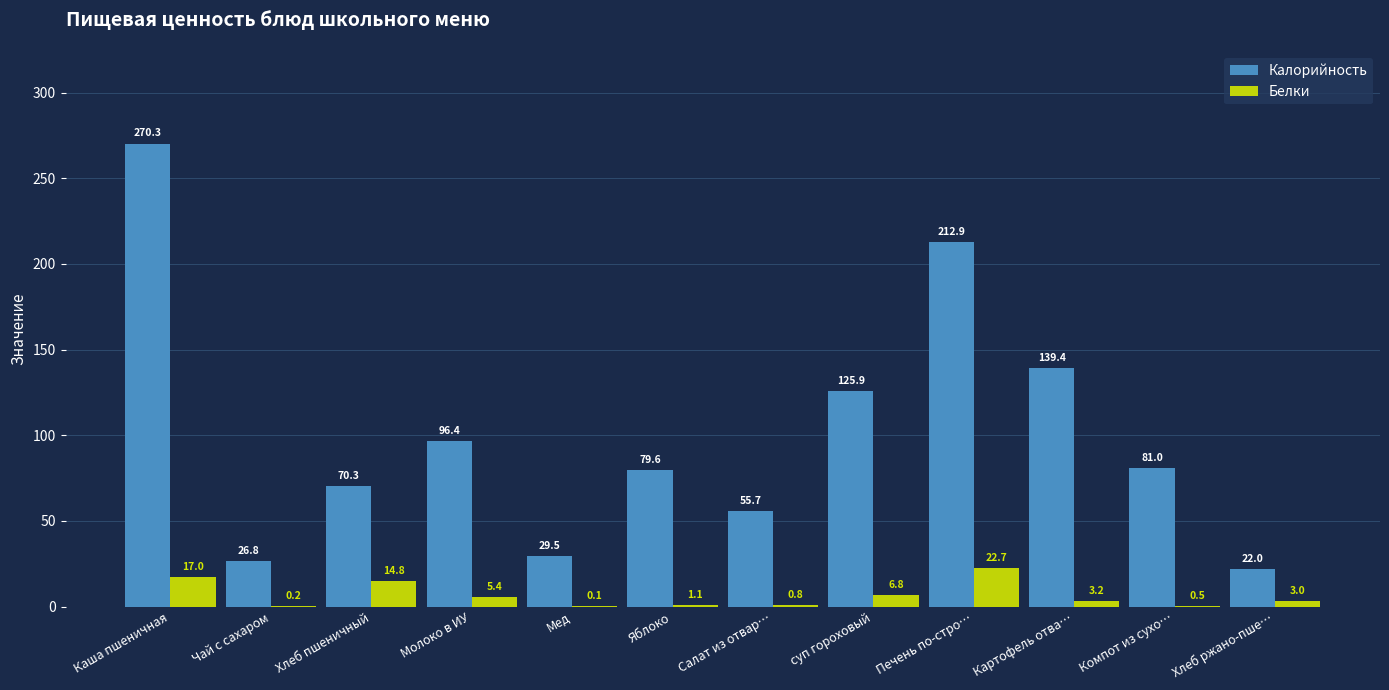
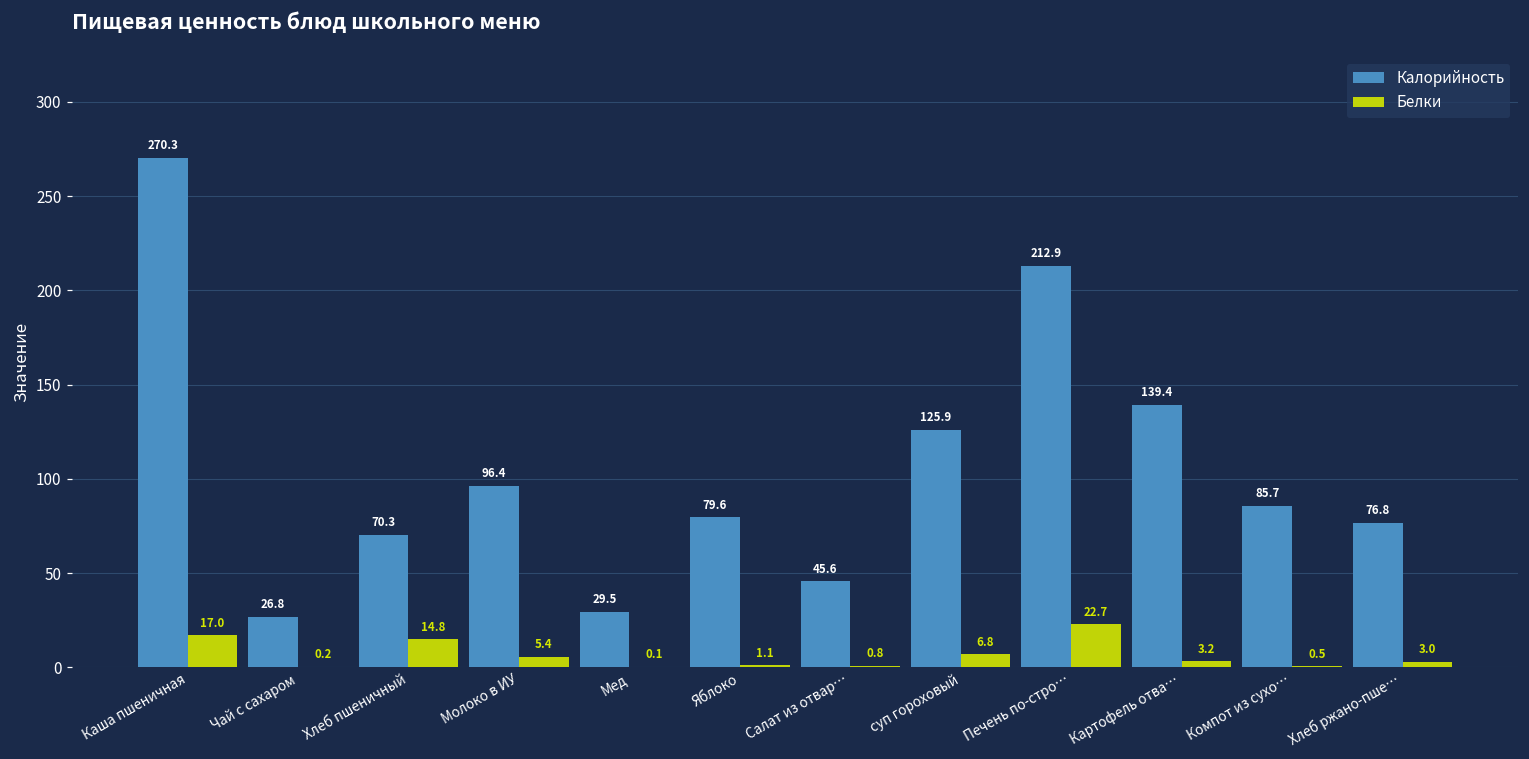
Калорийность, Салат из отвар…: 55.7 -> 45.6
Калорийность, Компот из сухо…: 81.0 -> 85.7
Калорийность, Хлеб ржано-пше…: 22.0 -> 76.8
